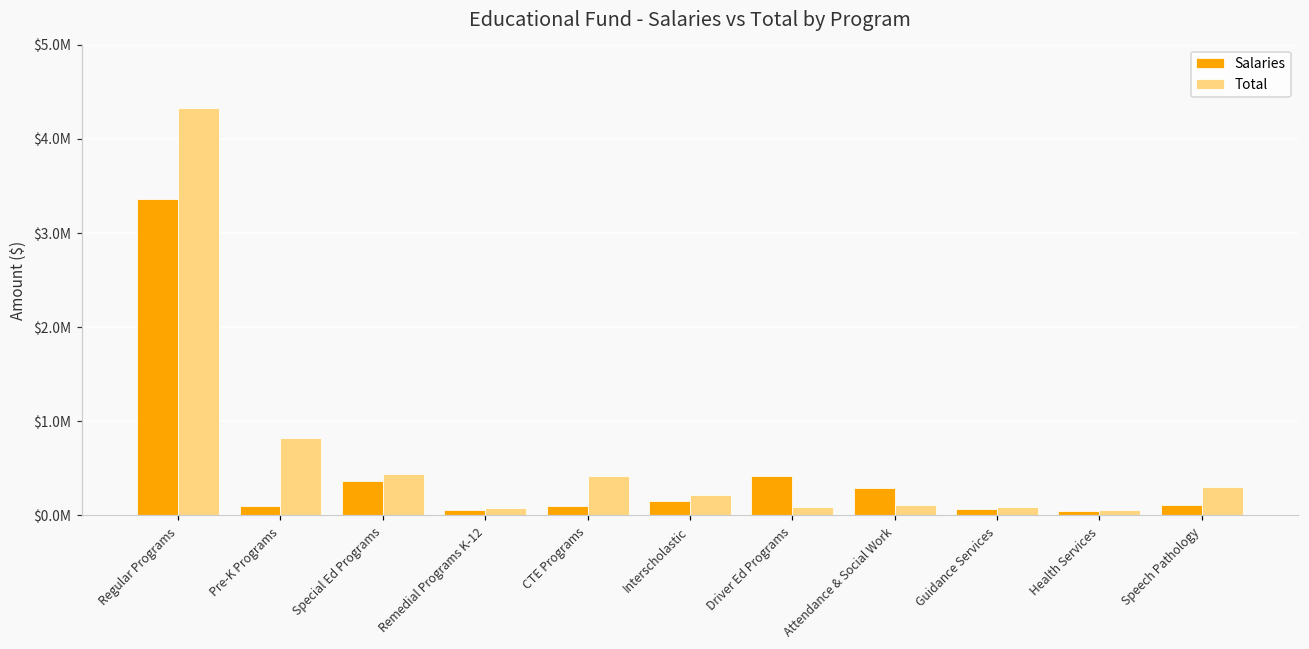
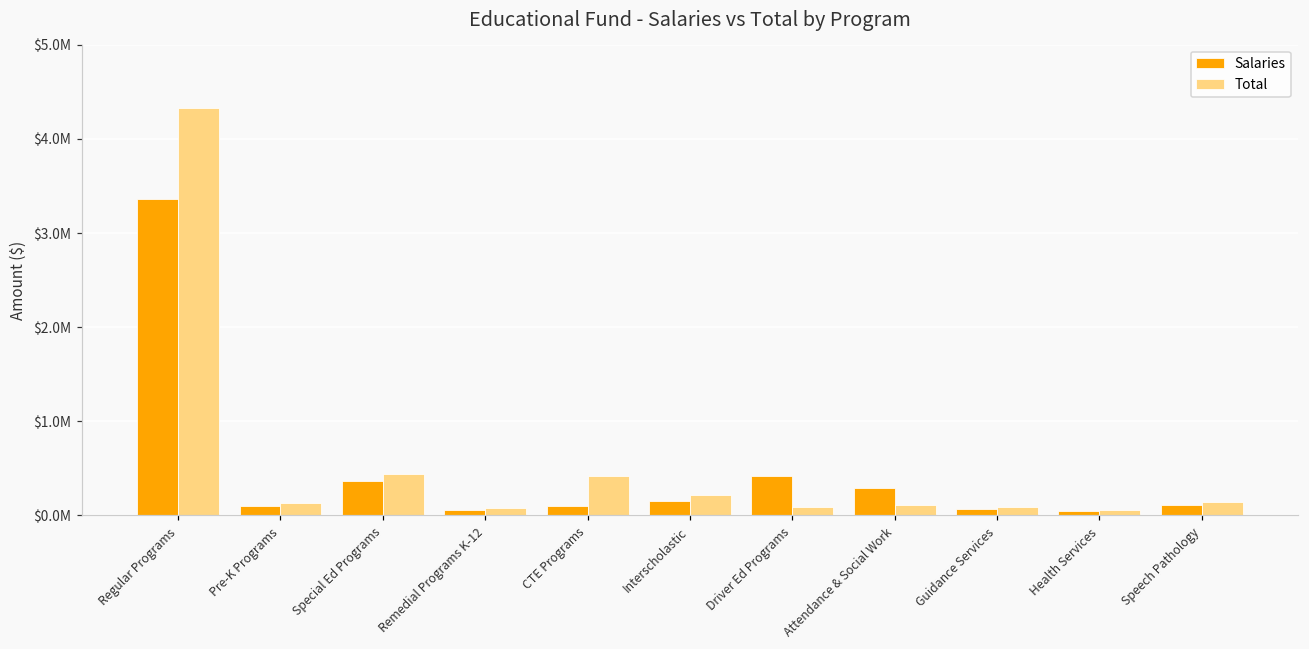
Total, Pre-K Programs: $800000 -> $100000
Total, Speech Pathology: $300000 -> $100000
